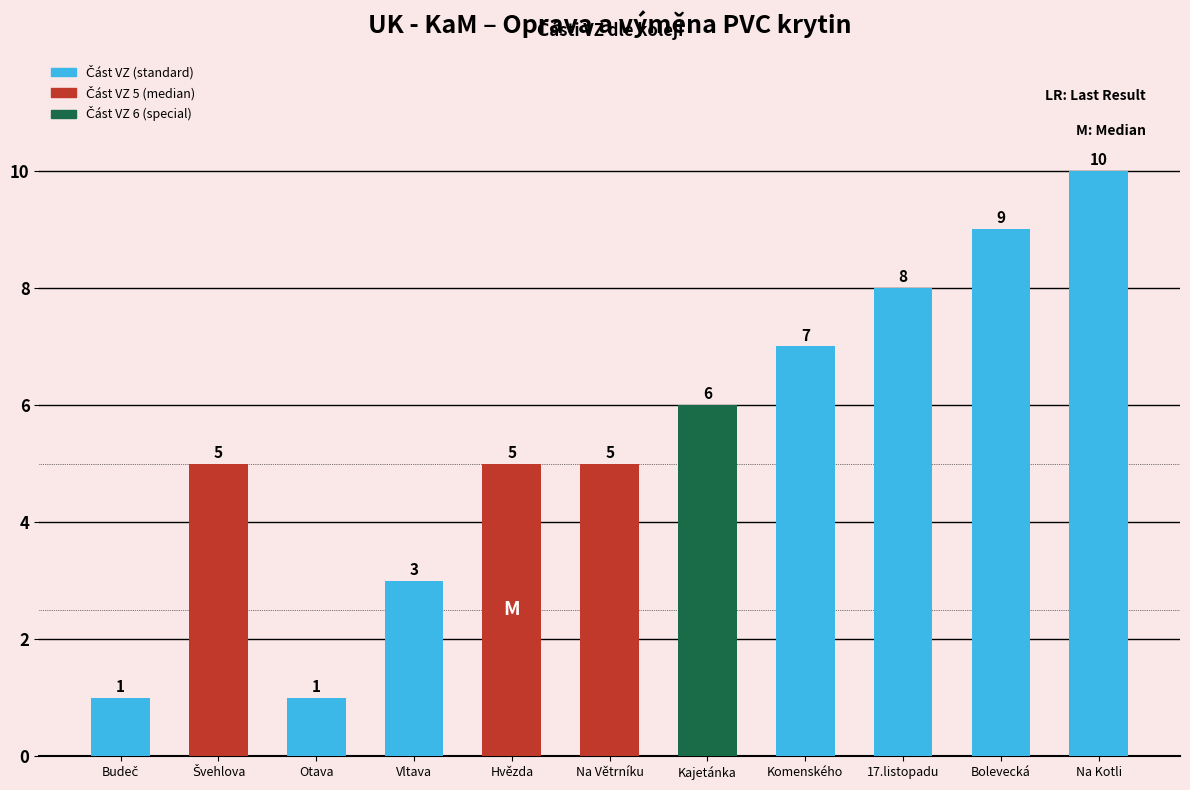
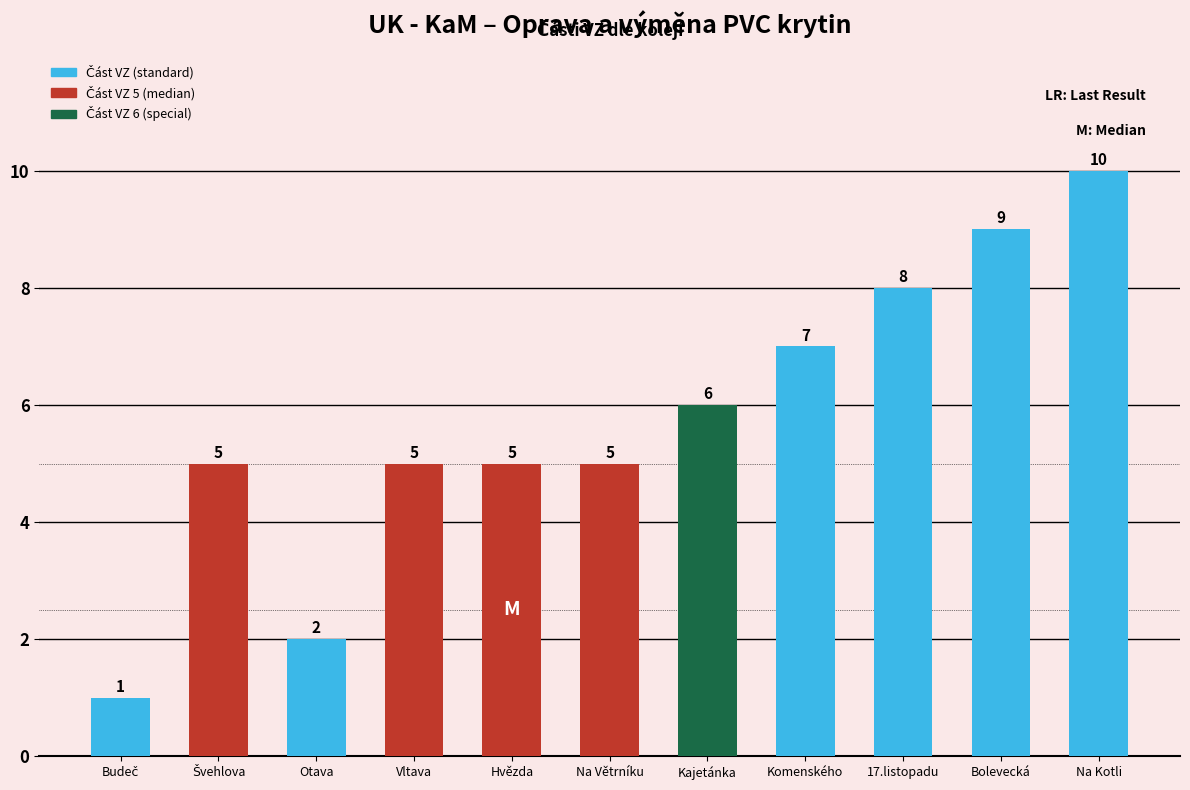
Otava: 1 -> 2
Vltava: 3 -> 5
